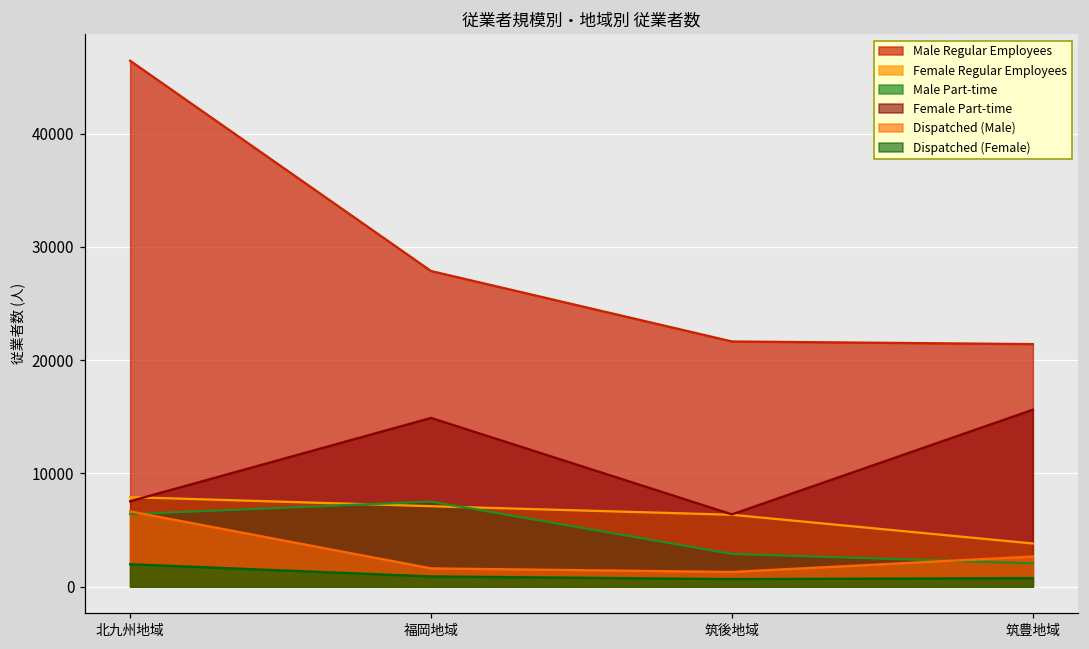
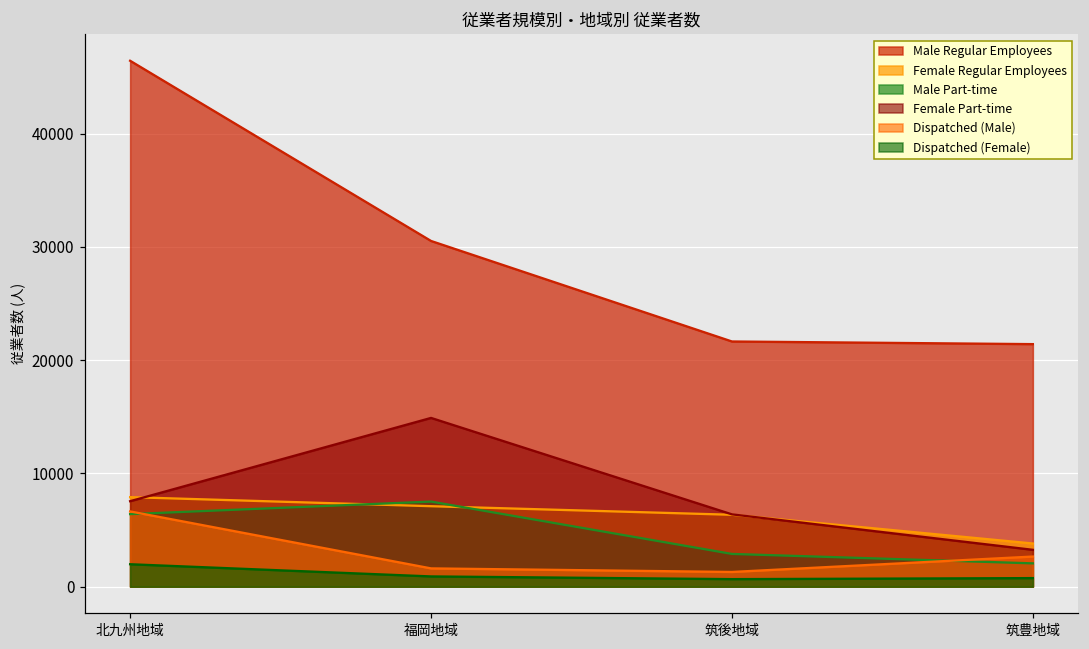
Male Regular Employees, 福岡地域: 27900 -> 30500
Female Part-time, 筑豊地域: 15600 -> 3300
